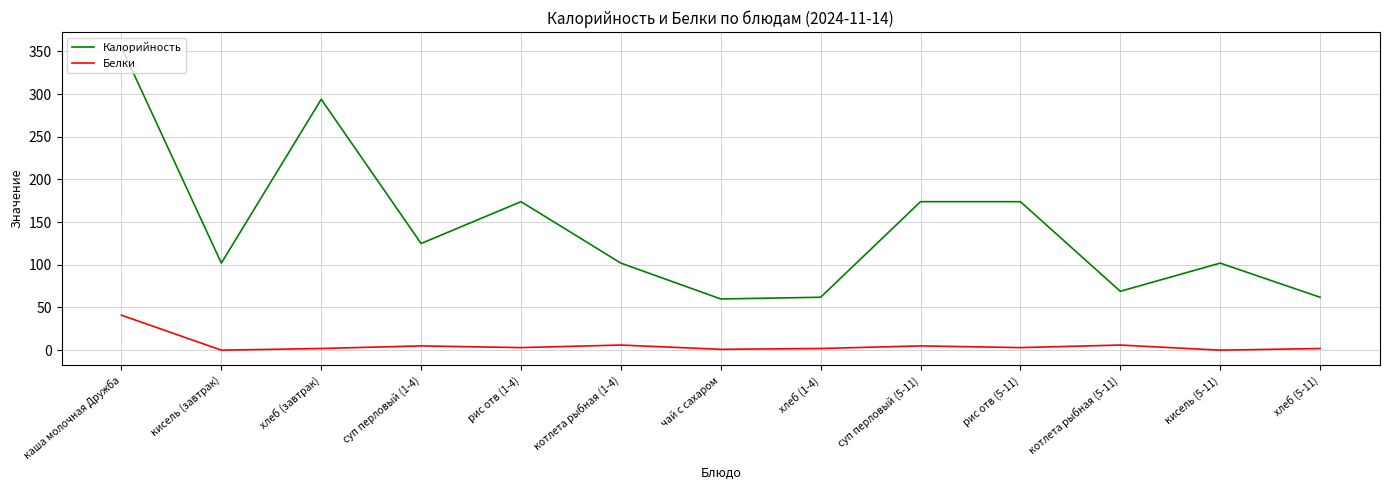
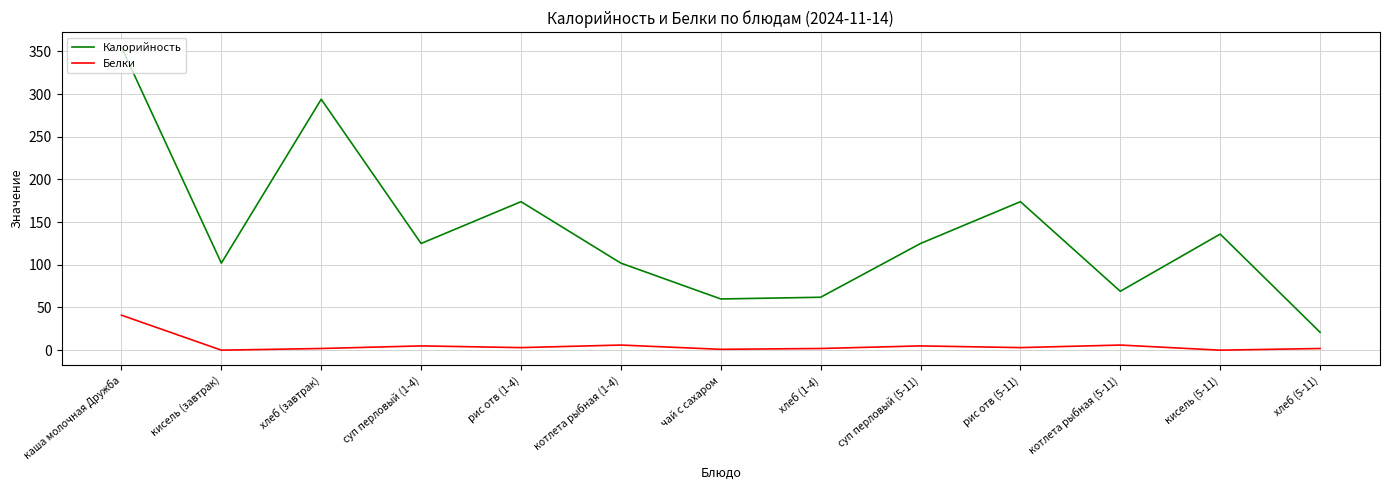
Калорийность, суп перловый (5-11): 170 -> 130
Калорийность, кисель (5-11): 100 -> 140
Калорийность, хлеб (5-11): 60 -> 20
